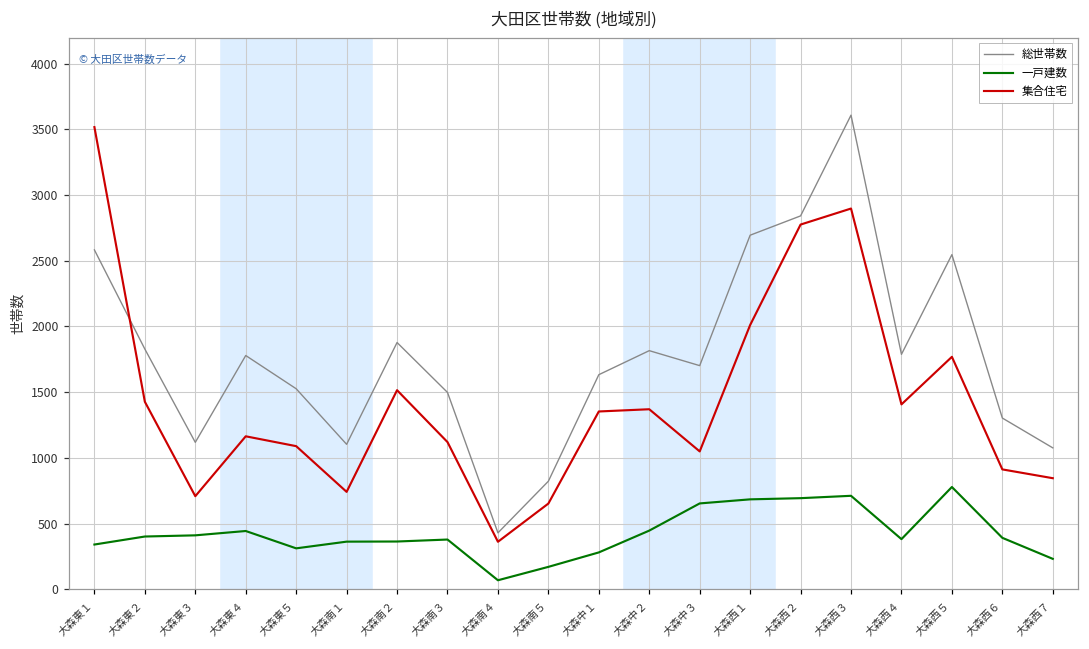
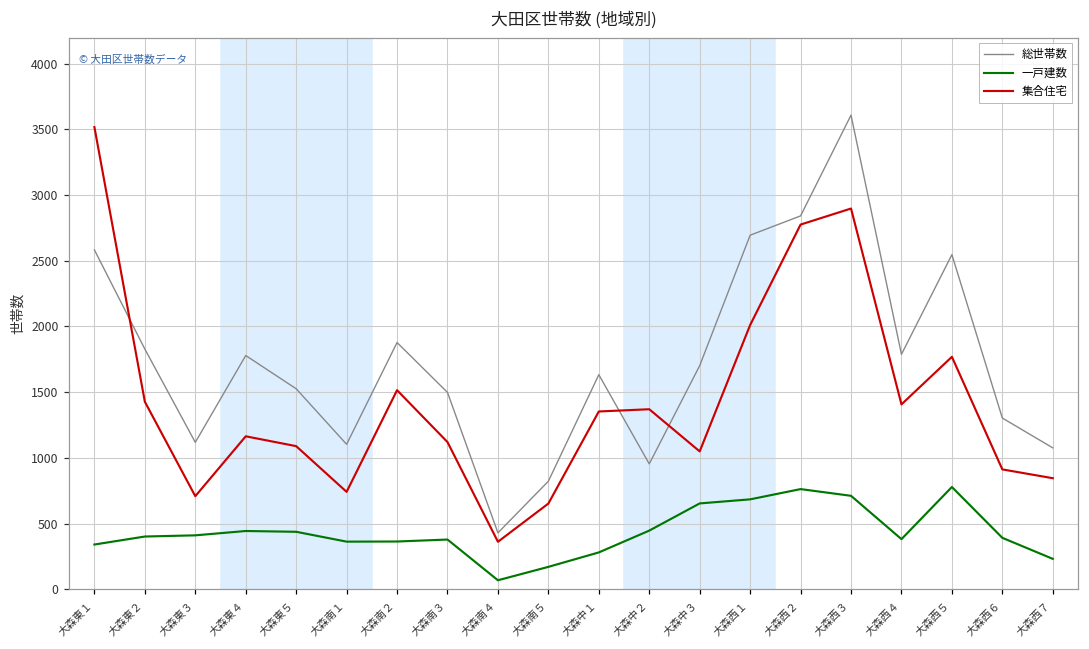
一戸建数, 大森東５: 310 -> 440
総世帯数, 大森中２: 1820 -> 950
一戸建数, 大森西２: 690 -> 760
